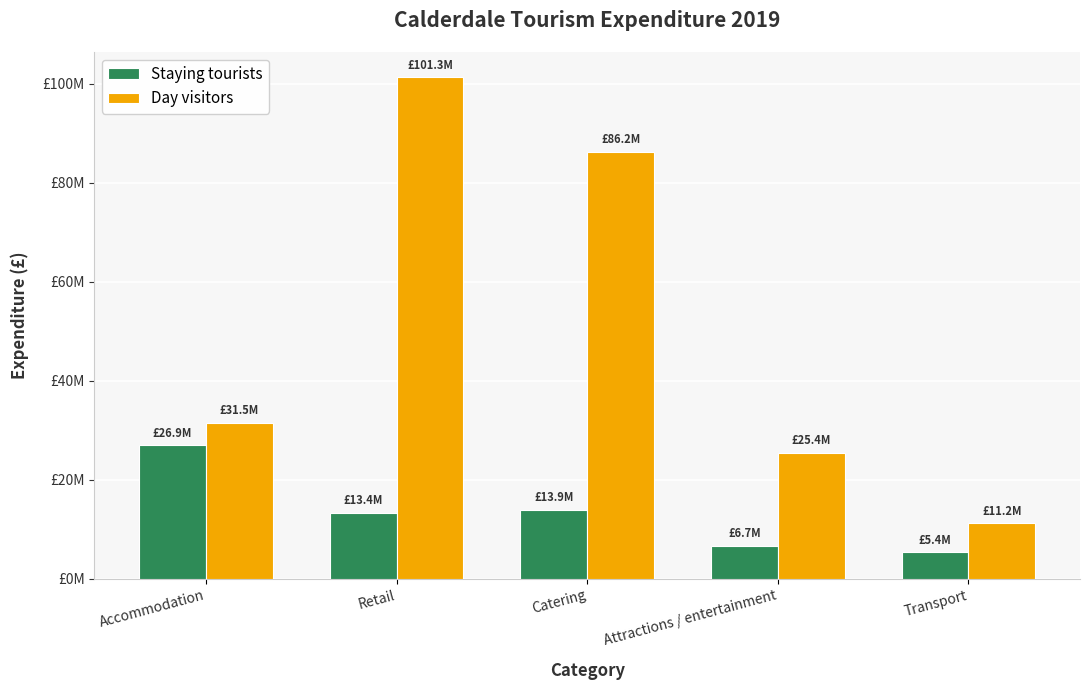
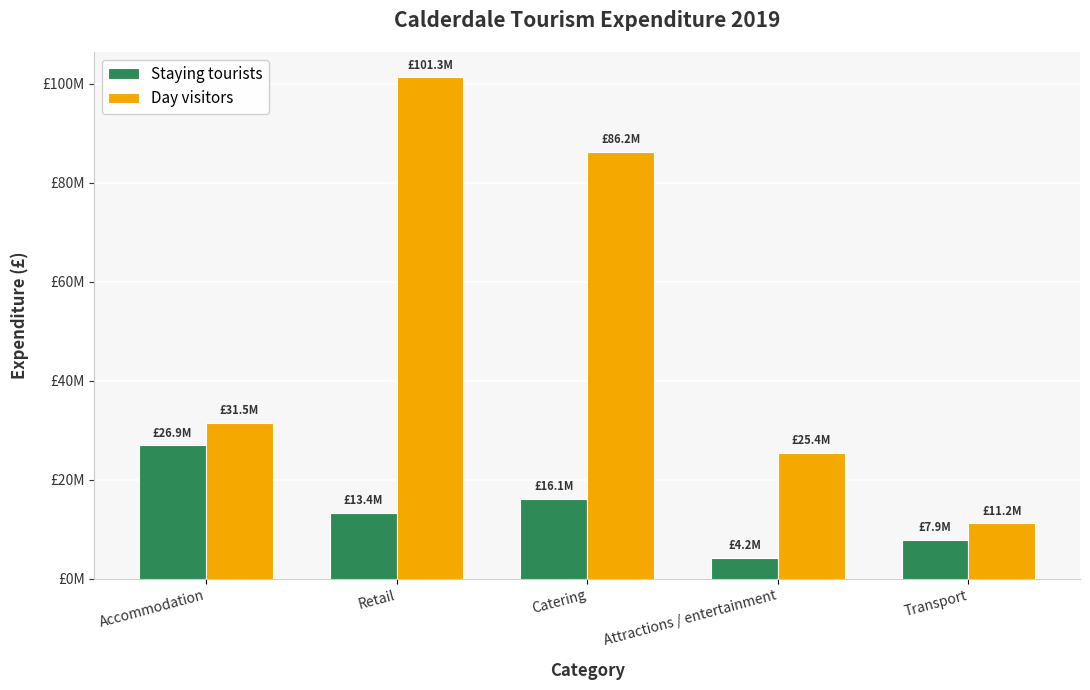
Staying tourists, Catering: £13.9M -> £16.1M
Staying tourists, Attractions / entertainment: £6.7M -> £4.2M
Staying tourists, Transport: £5.4M -> £7.9M
